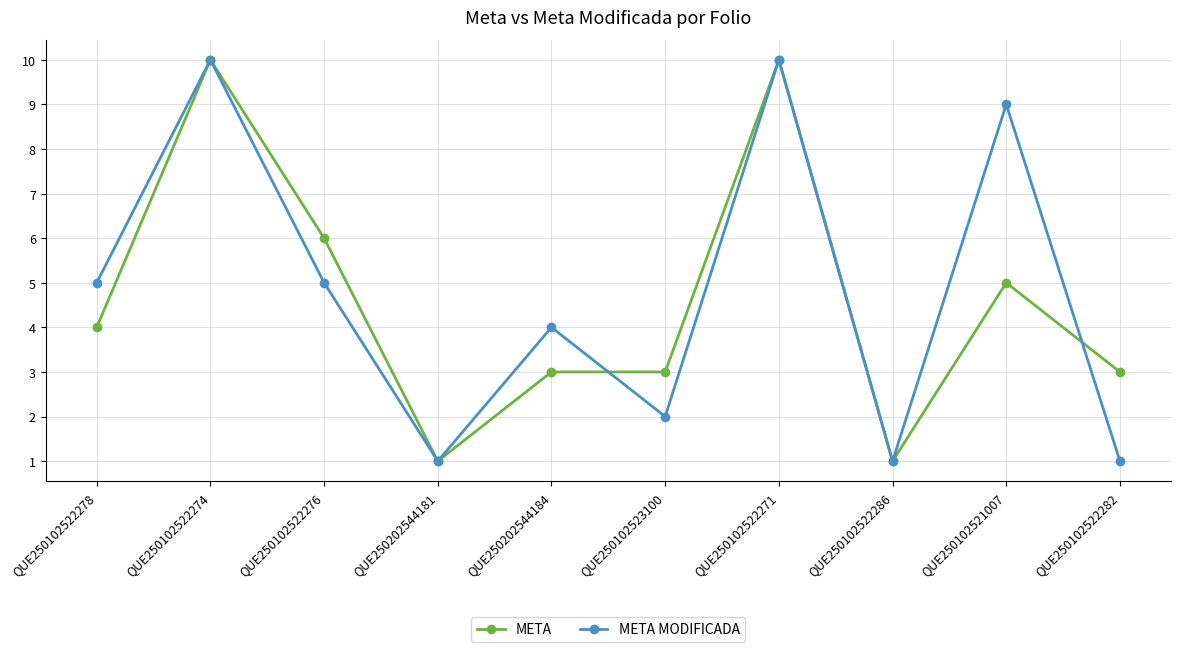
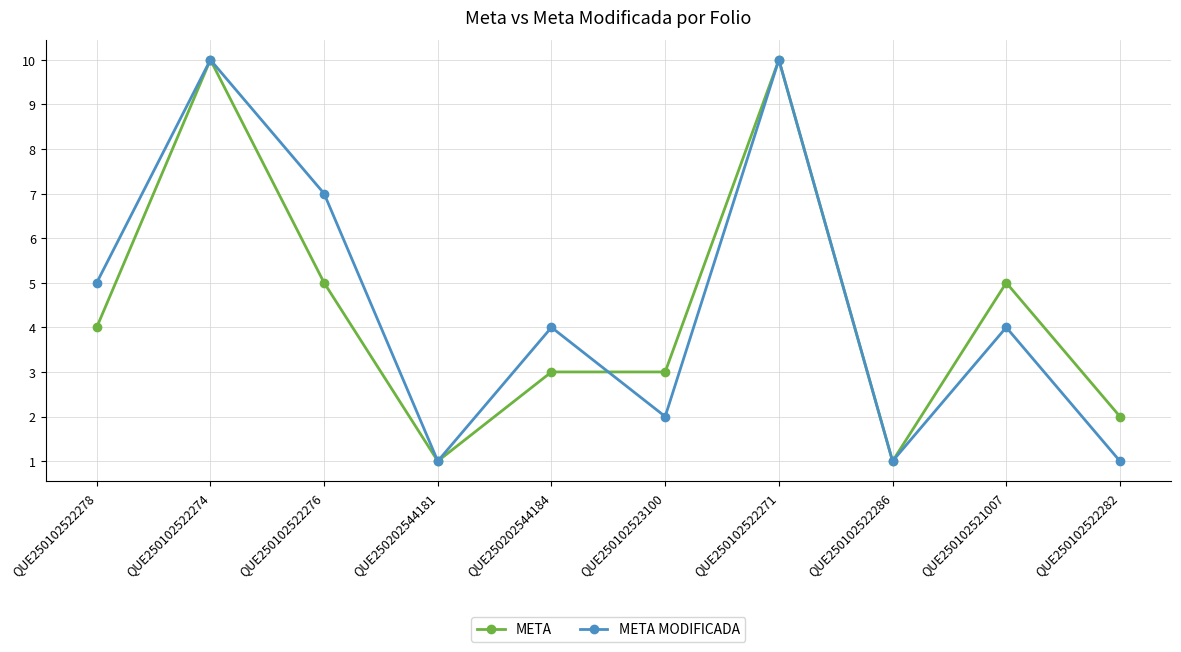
META, QUE250102522276: 6 -> 5
META MODIFICADA, QUE250102522276: 5 -> 7
META MODIFICADA, QUE250102521007: 9 -> 4
META, QUE250102522282: 3 -> 2
